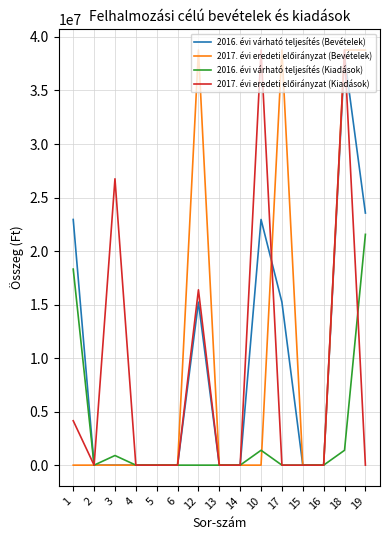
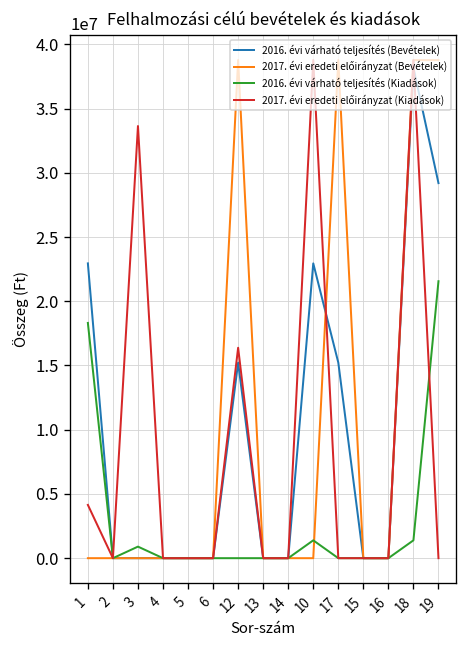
2017. évi eredeti előirányzat (Kiadások), 3: 26800000 -> 33600000
2016. évi várható teljesítés (Bevételek), 19: 23600000 -> 29200000
